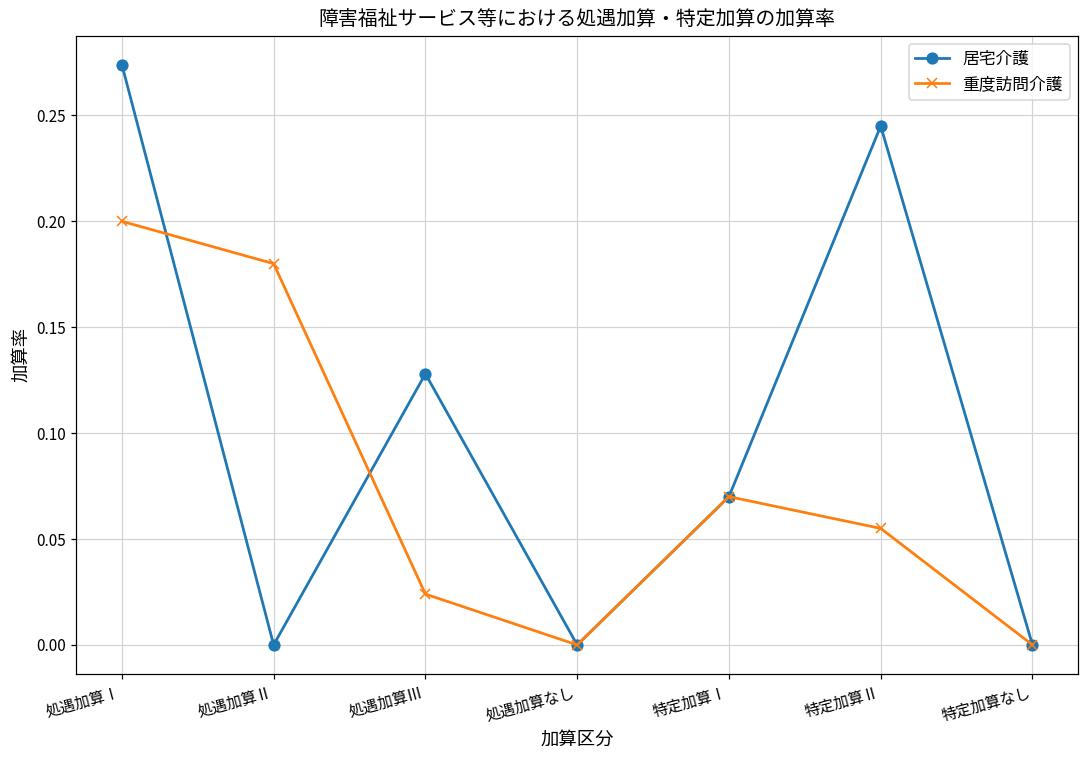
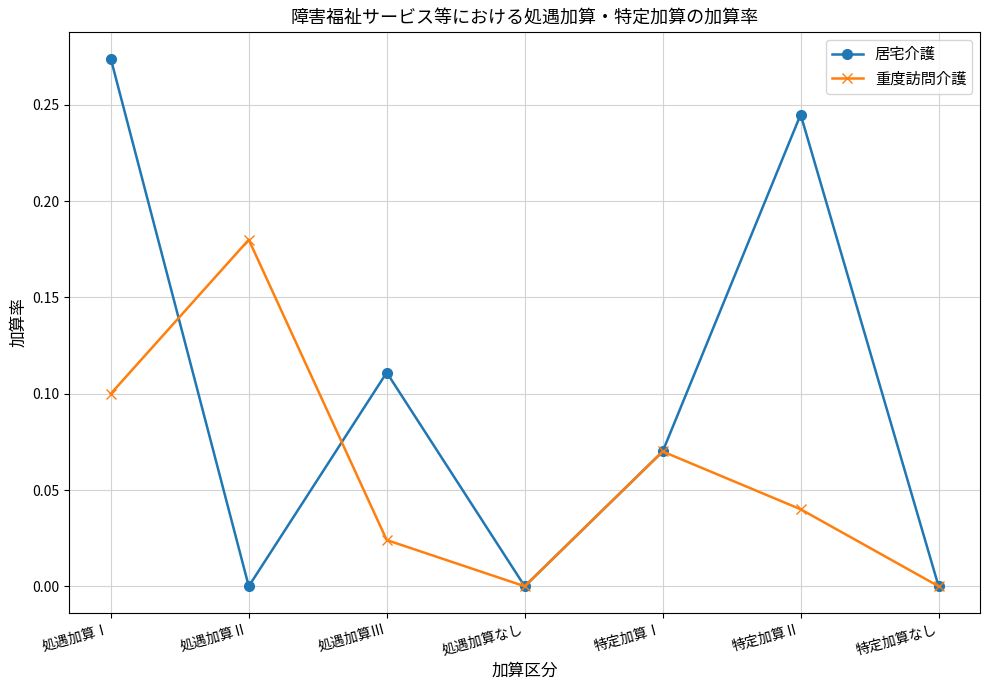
重度訪問介護, 処遇加算Ⅰ: 0.2 -> 0.1
居宅介護, 処遇加算Ⅲ: 0.128 -> 0.111
重度訪問介護, 特定加算Ⅱ: 0.055 -> 0.040
